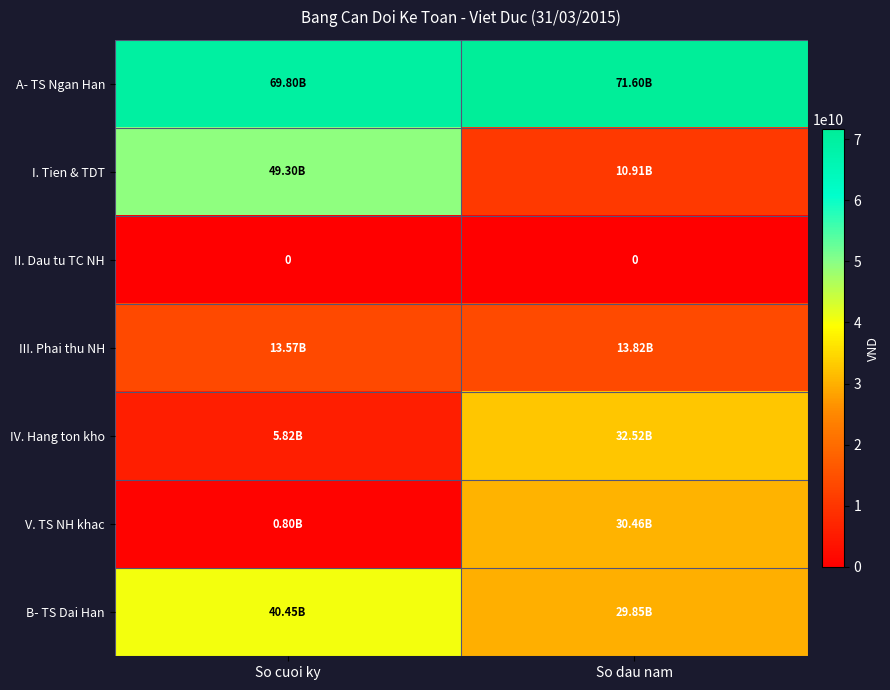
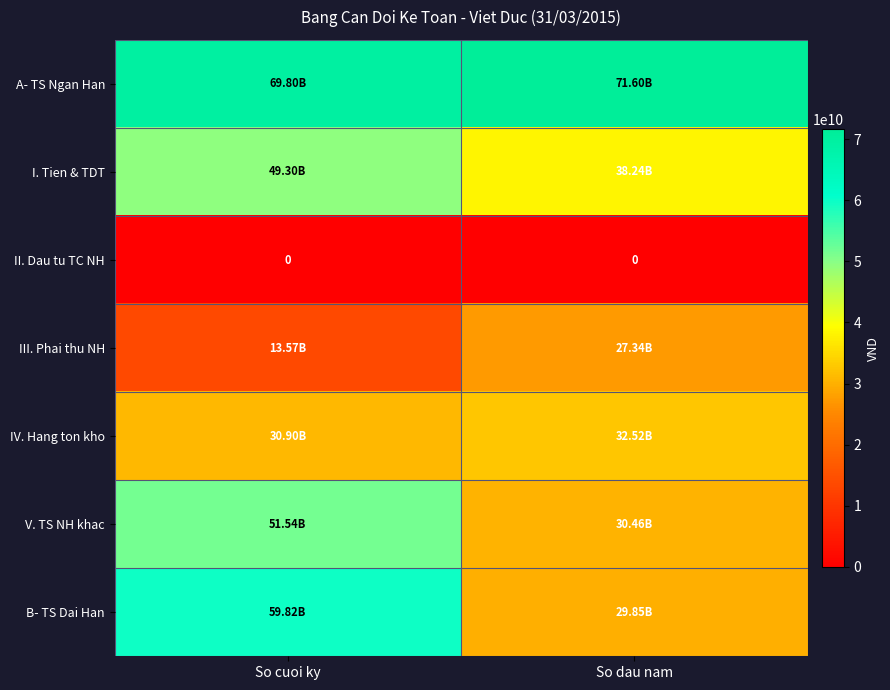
I. Tien & TDT, So dau nam: 10.91B -> 38.24B
III. Phai thu NH, So dau nam: 13.82B -> 27.34B
IV. Hang ton kho, So cuoi ky: 5.82B -> 30.90B
V. TS NH khac, So cuoi ky: 0.80B -> 51.54B
B- TS Dai Han, So cuoi ky: 40.45B -> 59.82B
